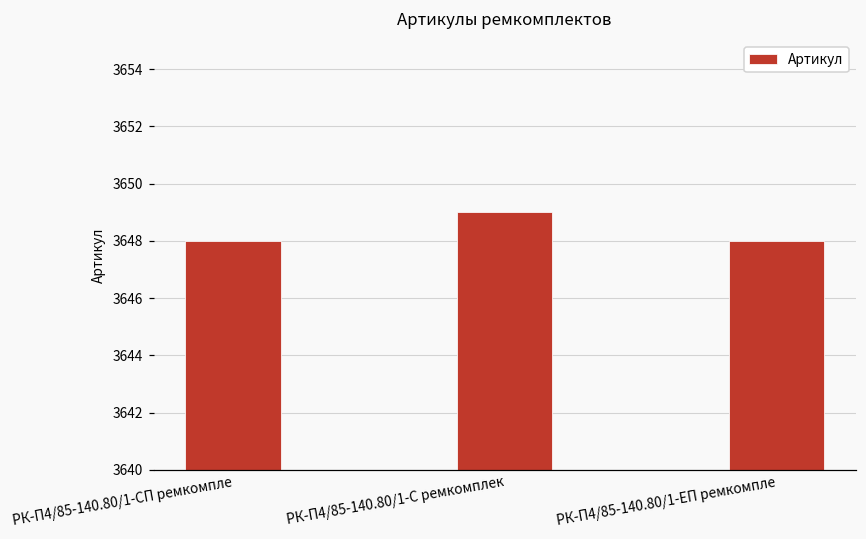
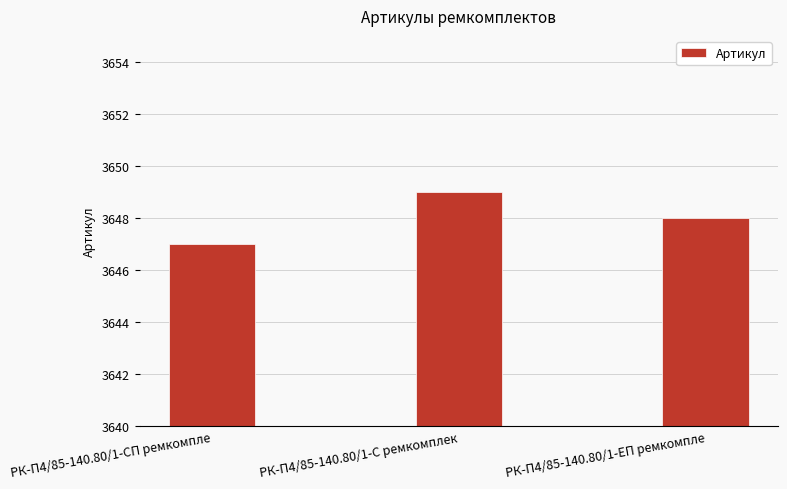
РК-П4/85-140.80/1-СП ремкомпле: 3648 -> 3647
